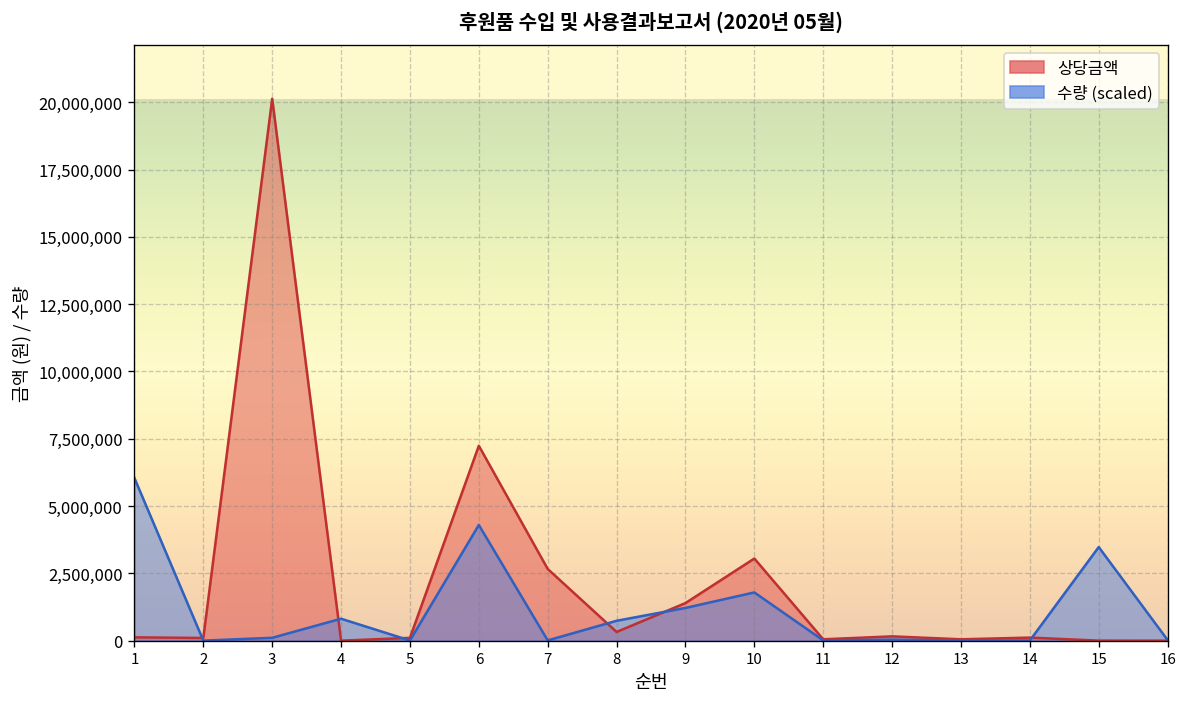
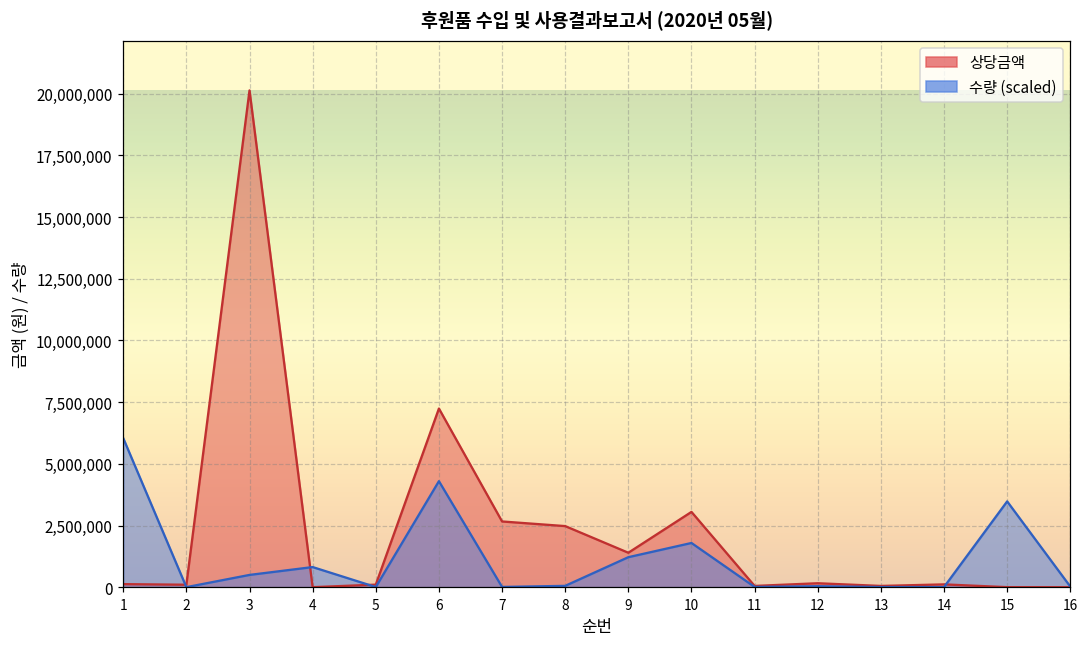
수량 (scaled), 3: 100,000 -> 500,000
상당금액, 8: 300,000 -> 2,500,000
수량 (scaled), 8: 700,000 -> 100,000
